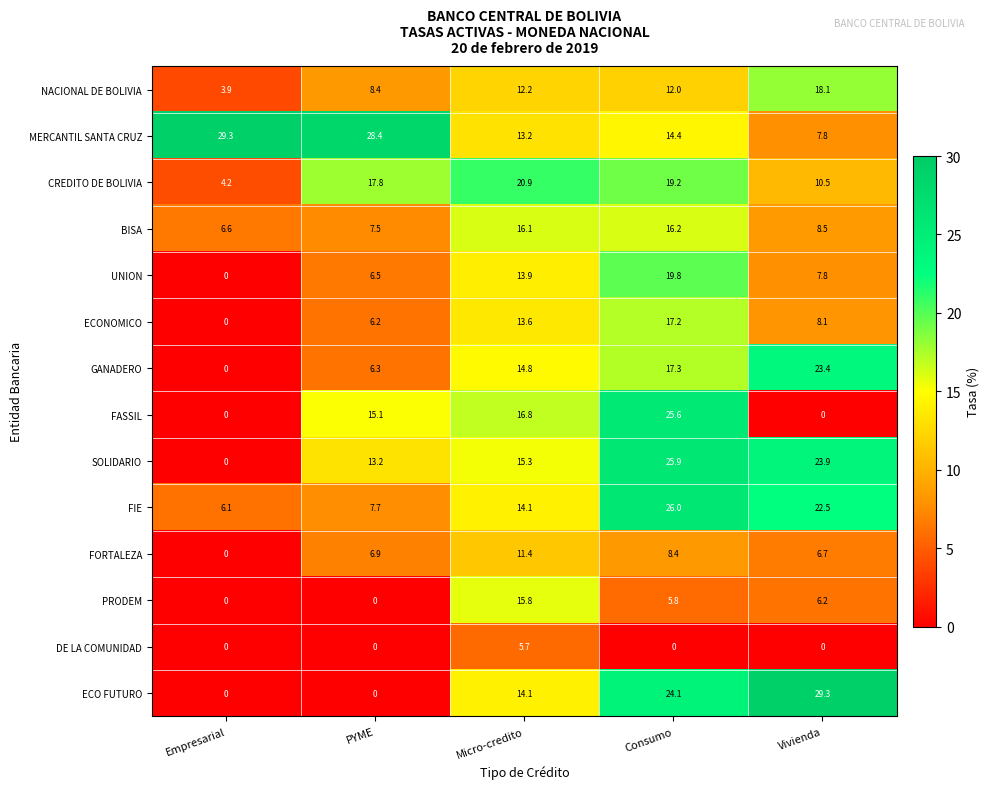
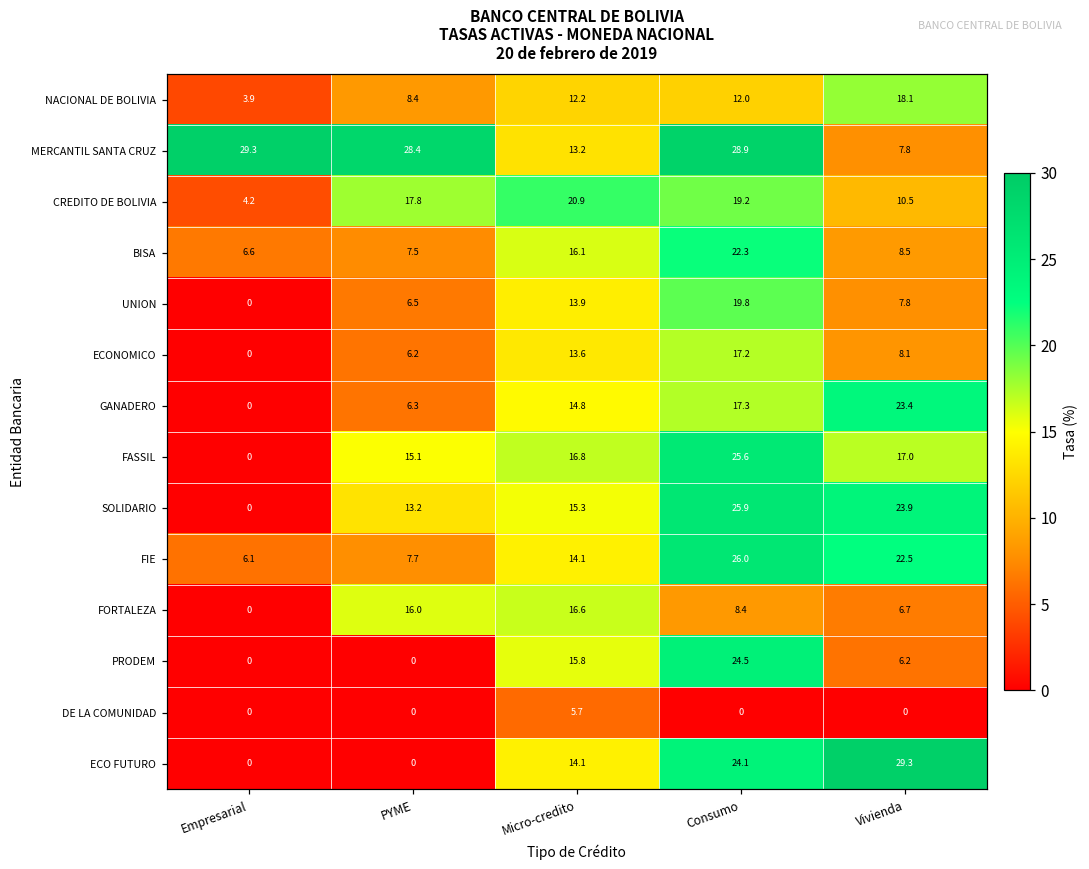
MERCANTIL SANTA CRUZ, Consumo: 14.4 -> 28.9
BISA, Consumo: 16.2 -> 22.3
FASSIL, Vivienda: 0 -> 17.0
FORTALEZA, PYME: 6.9 -> 16.0
FORTALEZA, Micro-credito: 11.4 -> 16.6
PRODEM, Consumo: 5.8 -> 24.5
